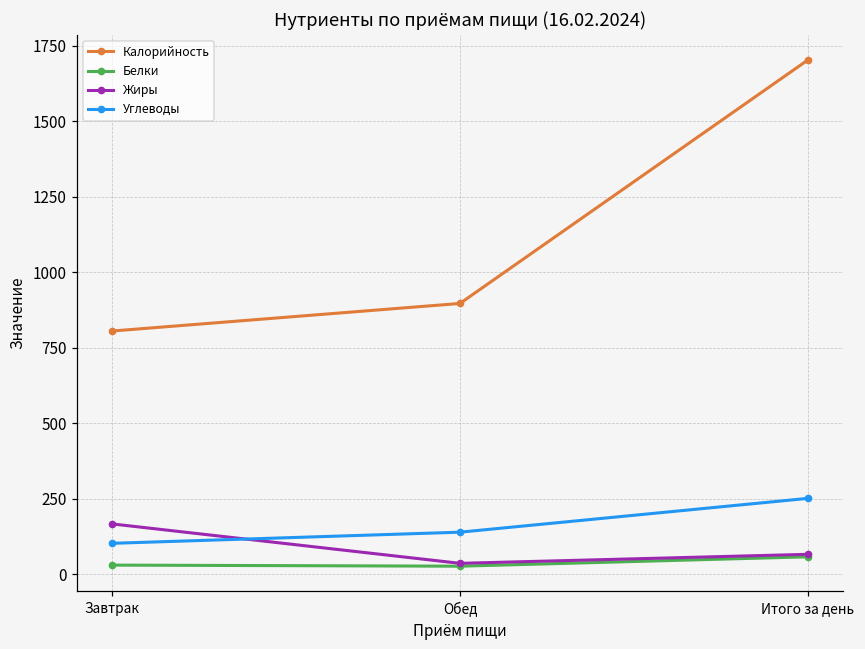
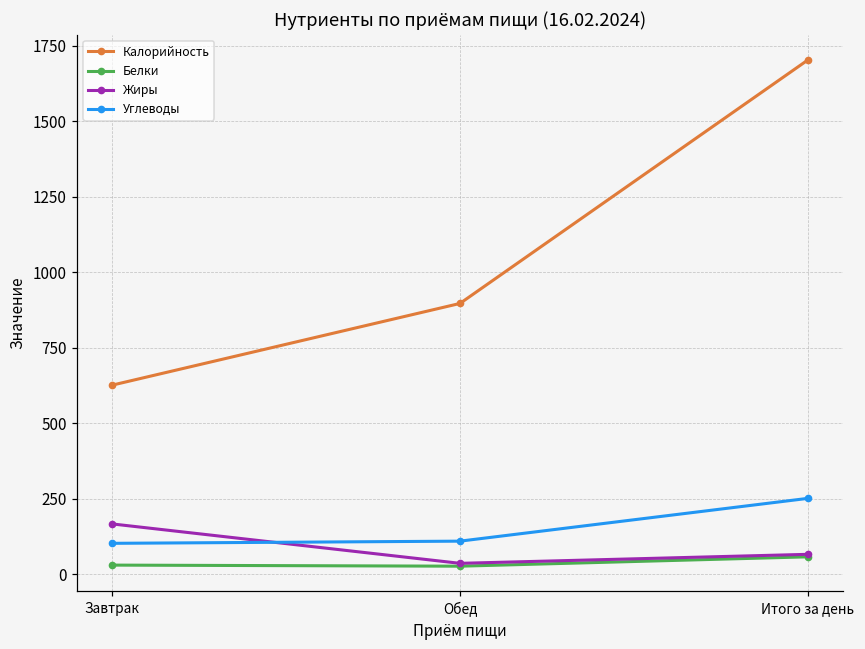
Калорийность, Завтрак: 810 -> 630
Углеводы, Обед: 140 -> 110
